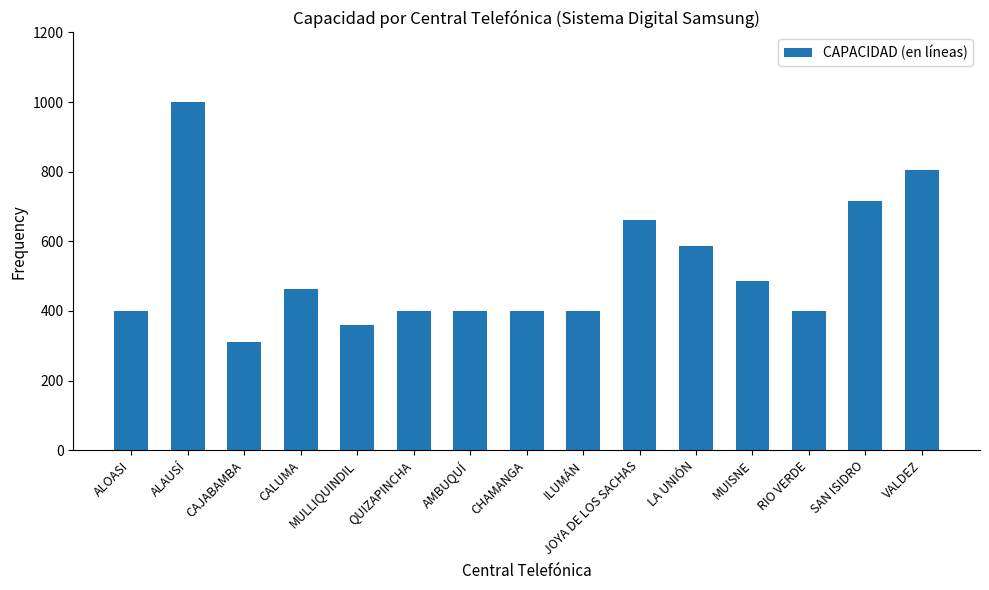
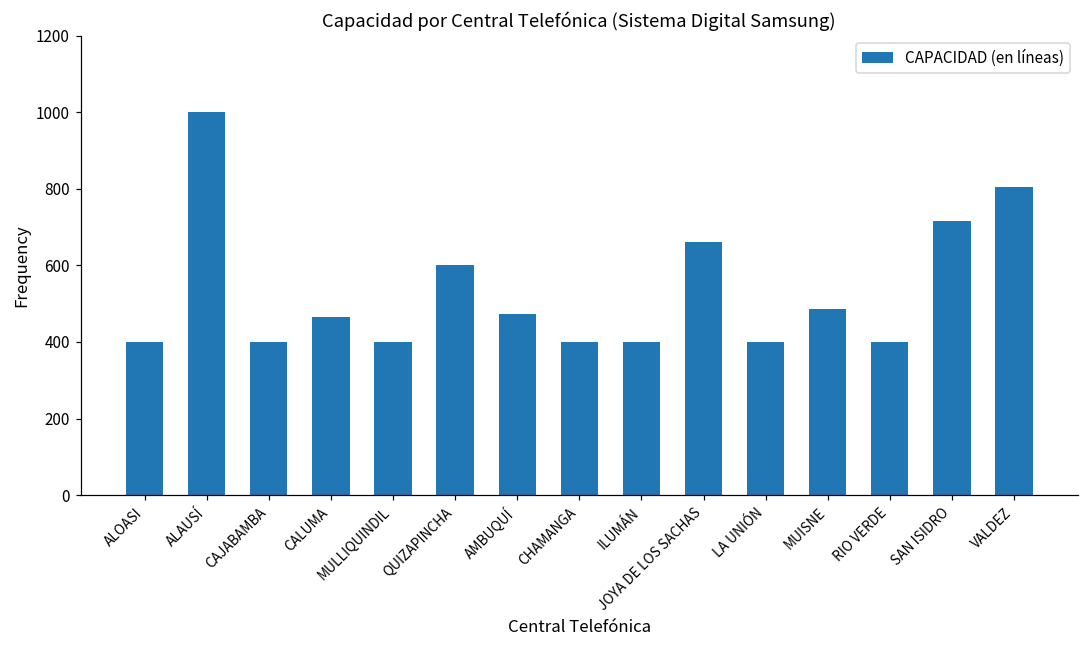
CAJABAMBA: 310 -> 400
MULLIQUINDIL: 360 -> 400
QUIZAPINCHA: 400 -> 600
AMBUQUÍ: 400 -> 470
LA UNIÓN: 590 -> 400
